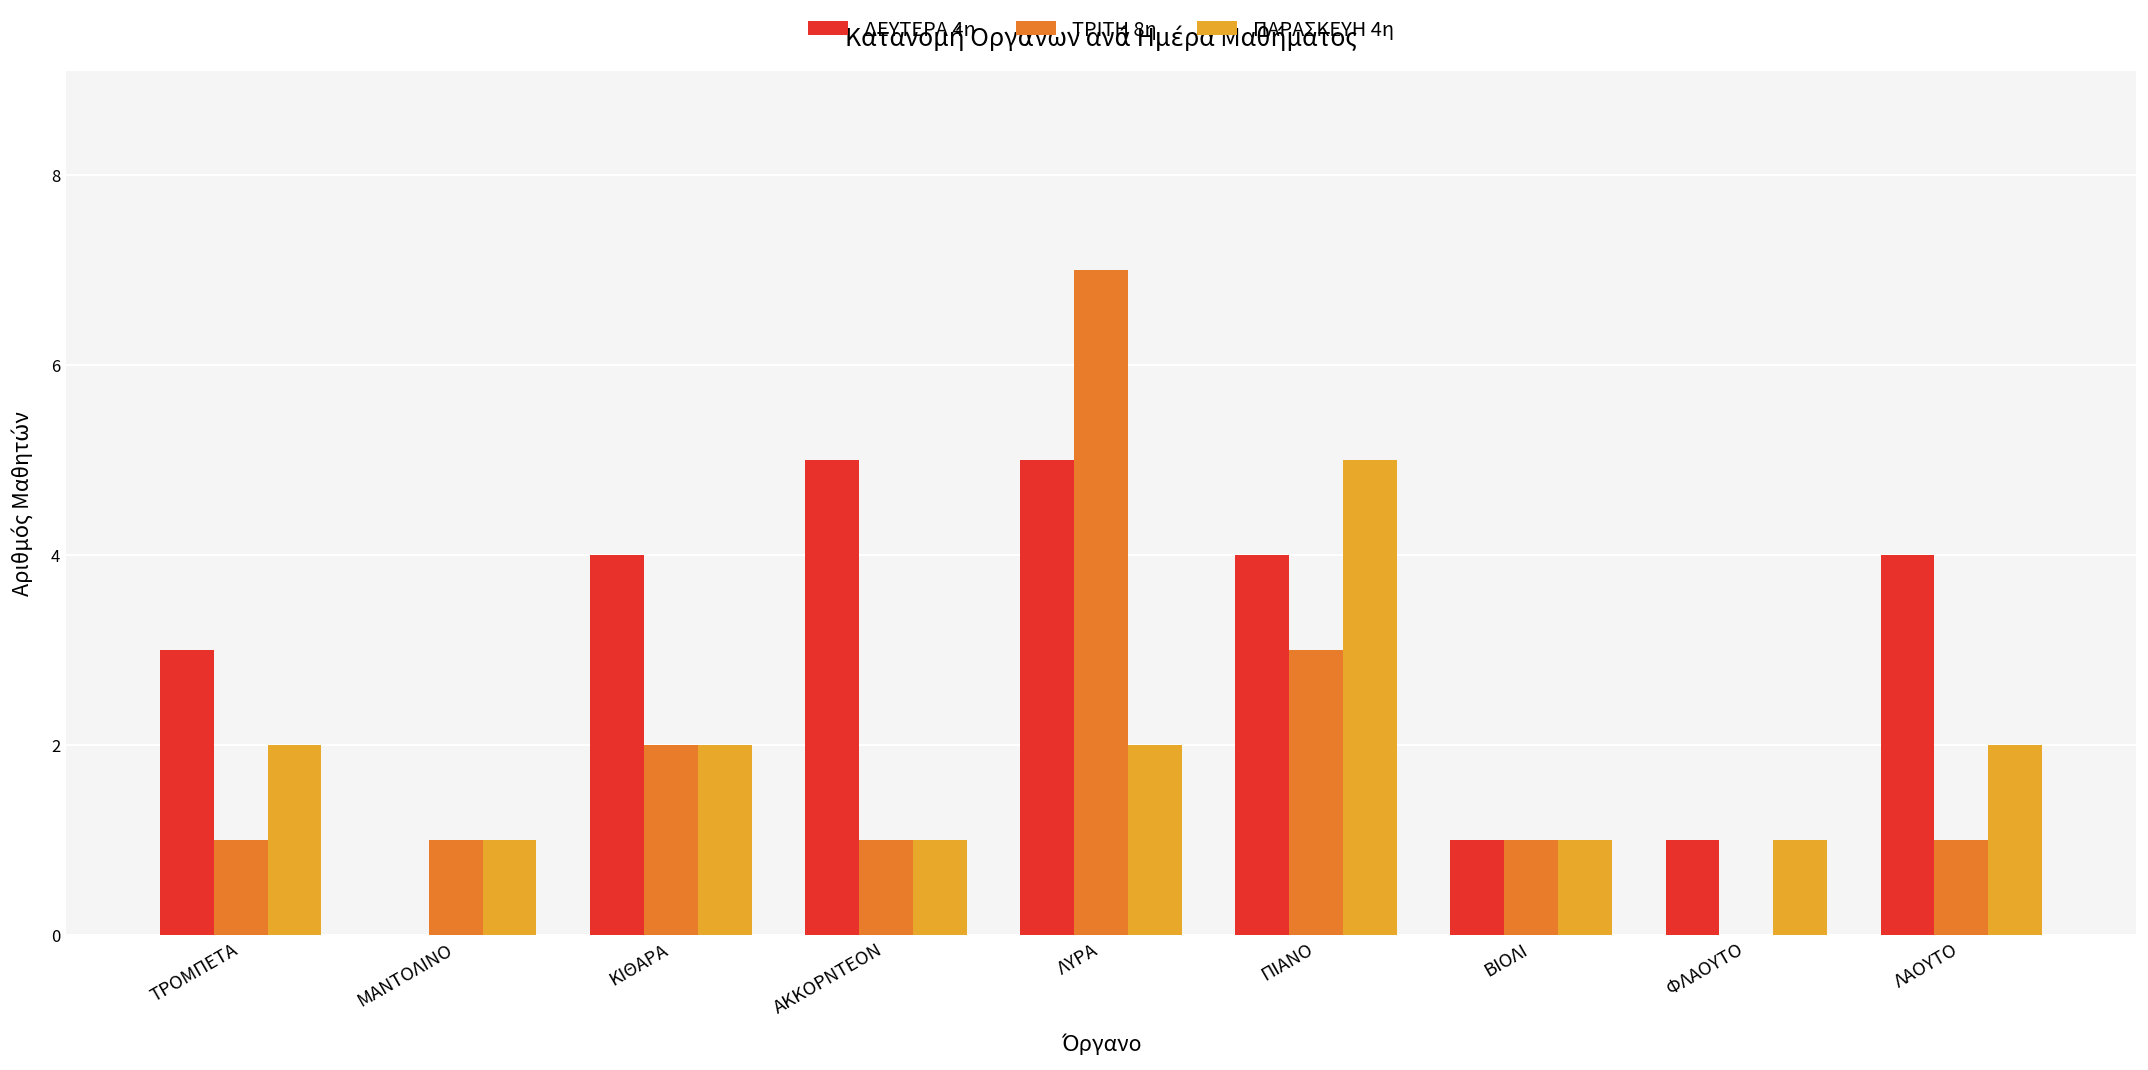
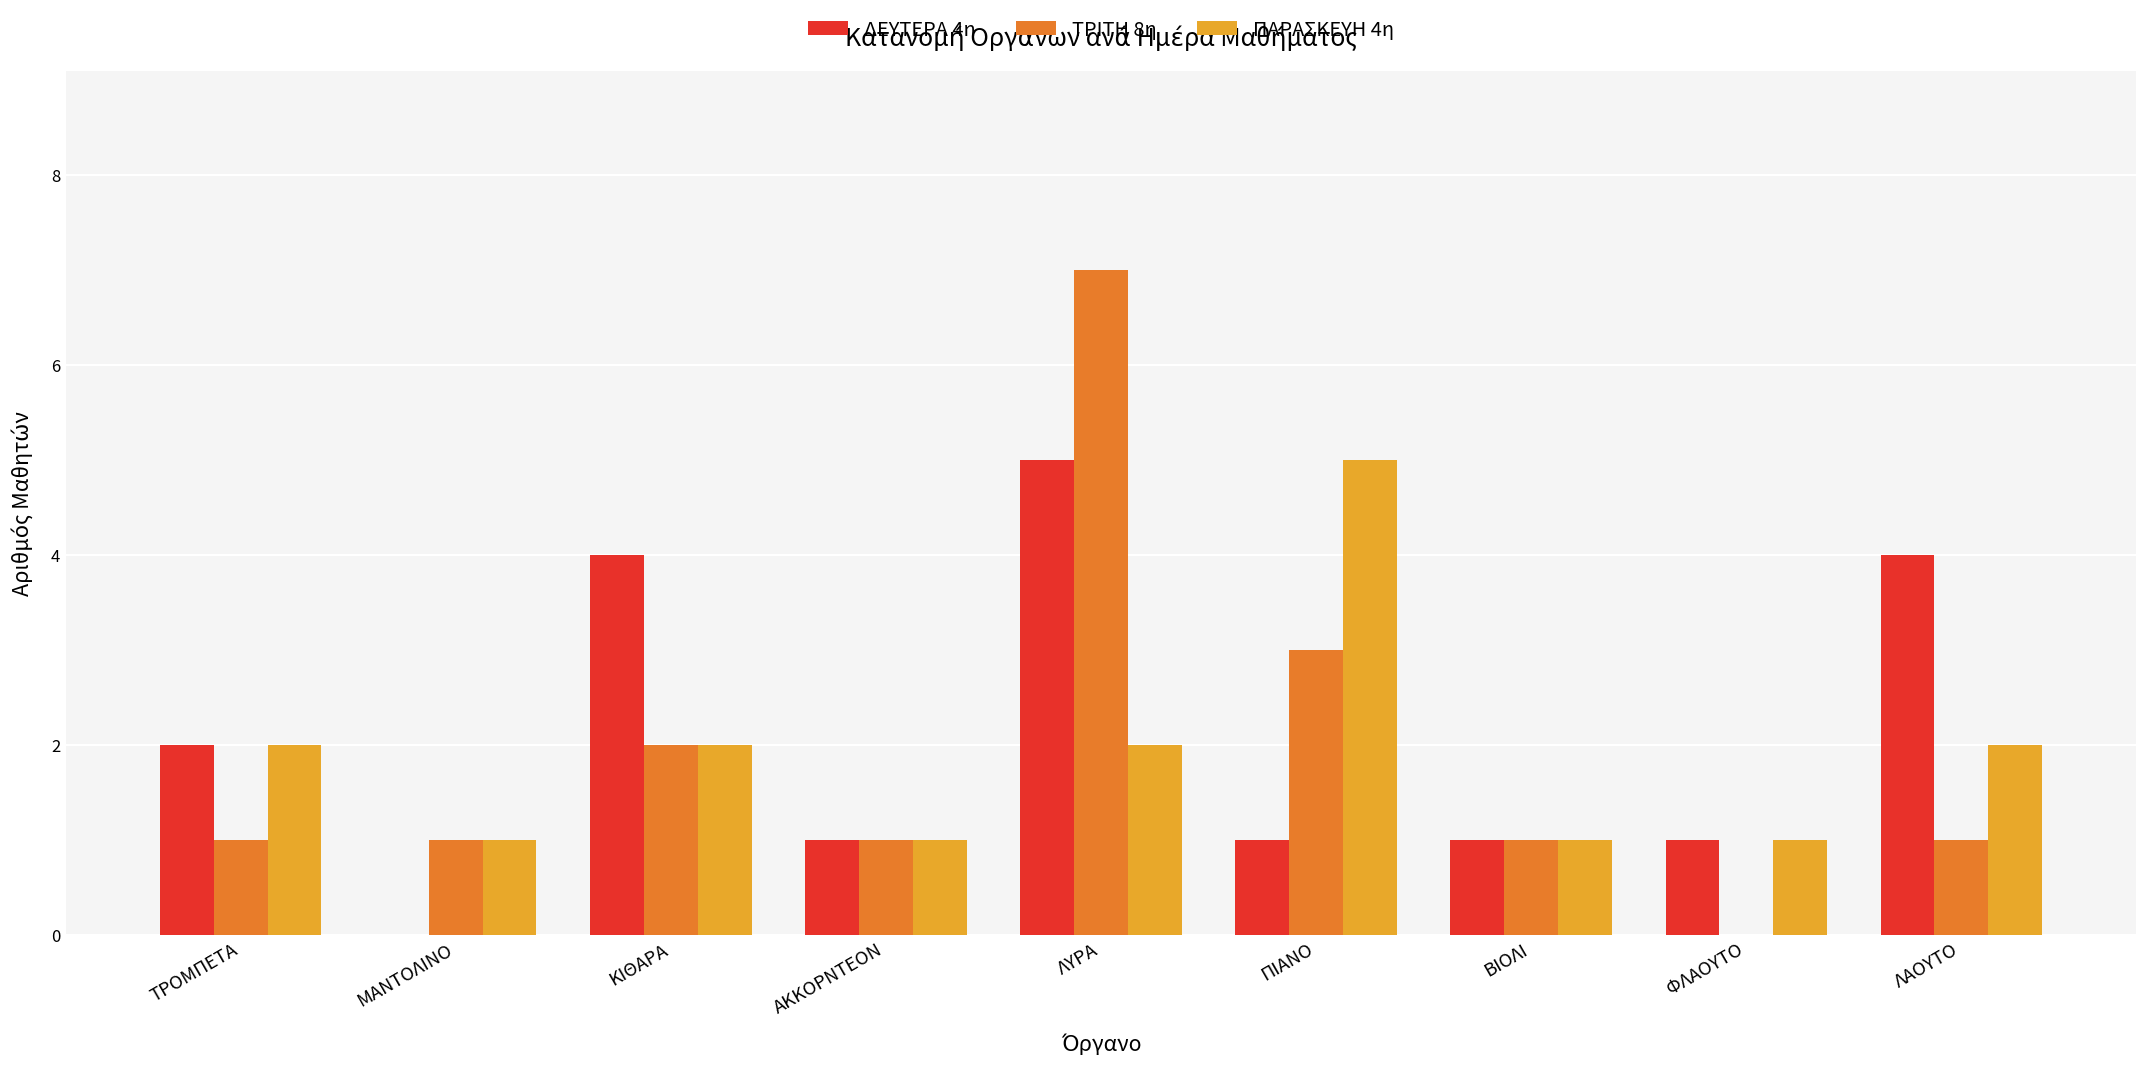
ΔΕΥΤΕΡΑ 4η, ΤΡΟΜΠΕΤΑ: 3 -> 2
ΔΕΥΤΕΡΑ 4η, ΑΚΚΟΡΝΤΕΟΝ: 5 -> 1
ΔΕΥΤΕΡΑ 4η, ΠΙΑΝΟ: 4 -> 1
